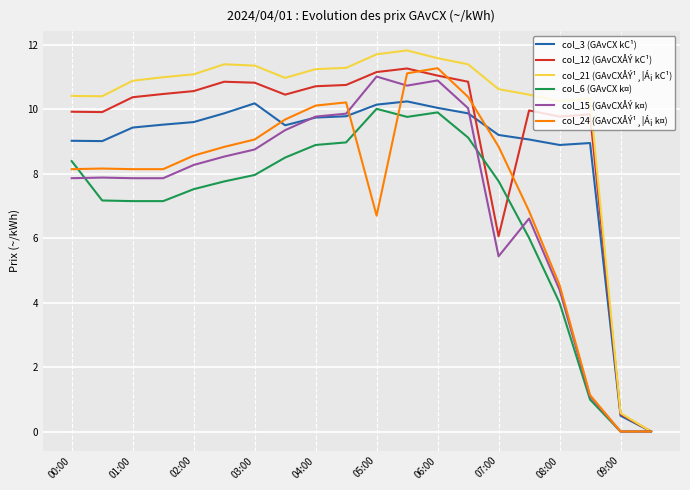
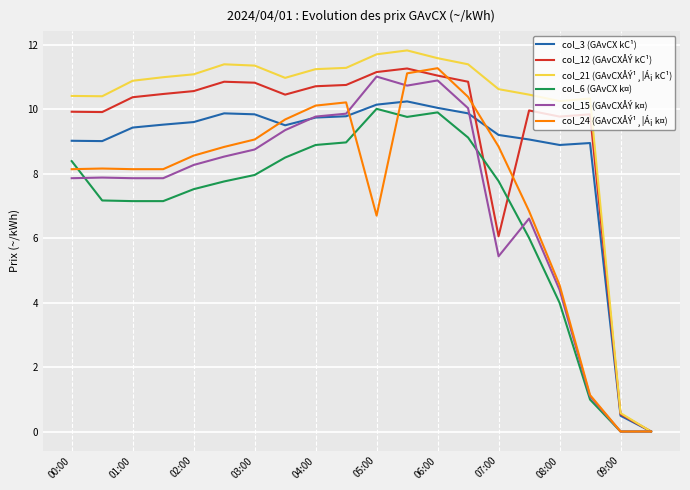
col_3 (GAvCX kC¹), 03:00: 10.2 -> 9.8
